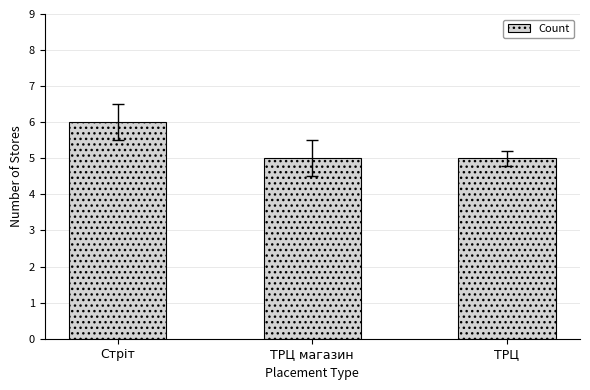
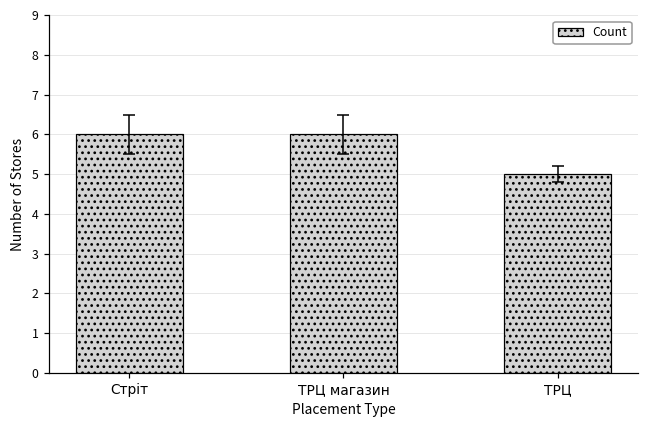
Count, ТРЦ магазин: 5 -> 6
